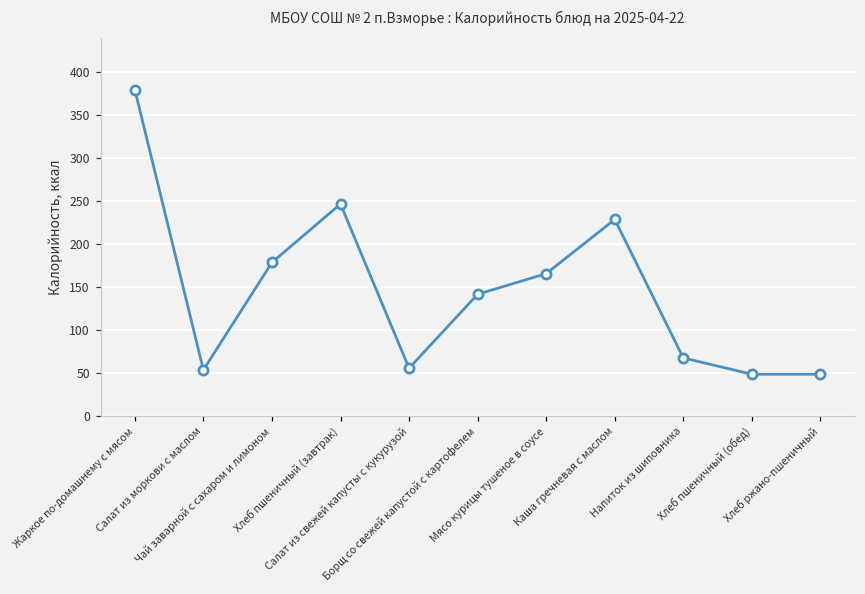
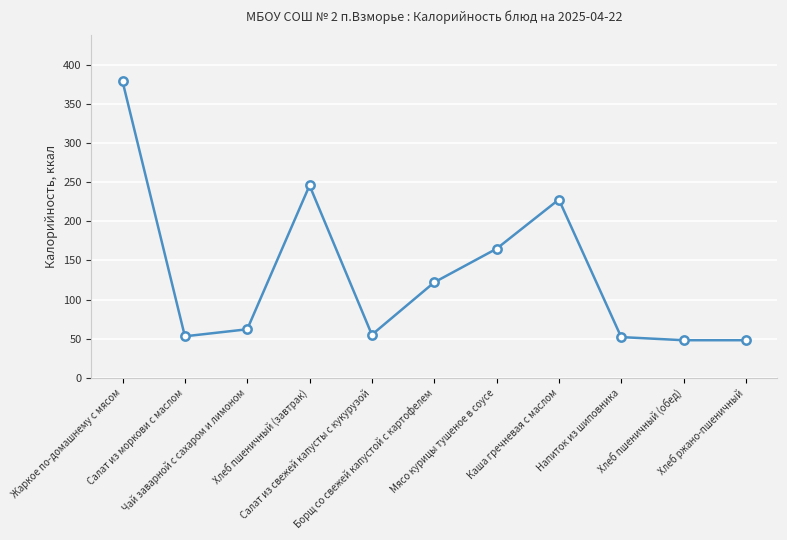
Чай заварной с сахаром и лимоном: 180 -> 60
Борщ со свежей капустой с картофелем: 140 -> 120
Напиток из шиповника: 70 -> 50
